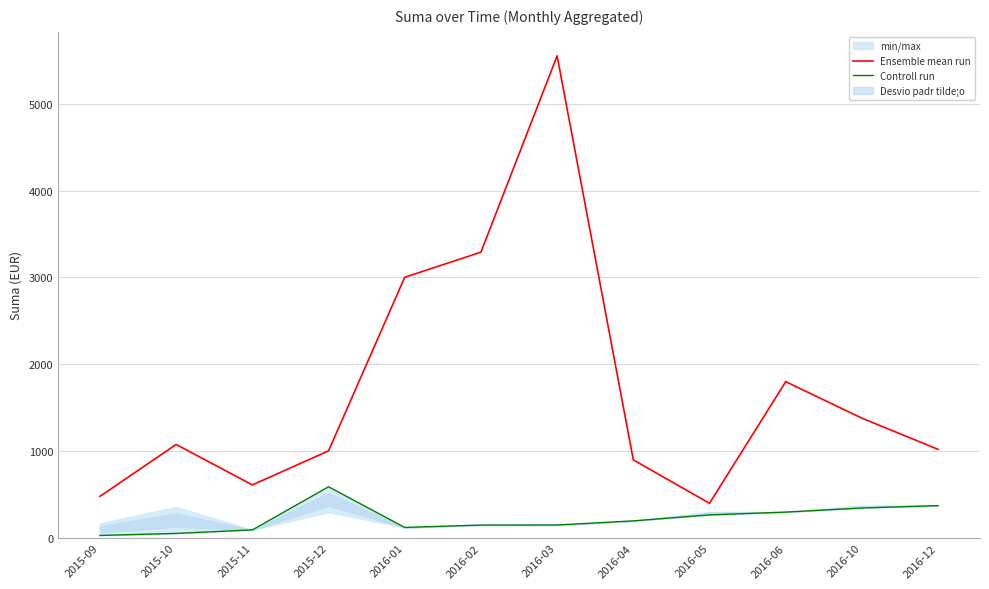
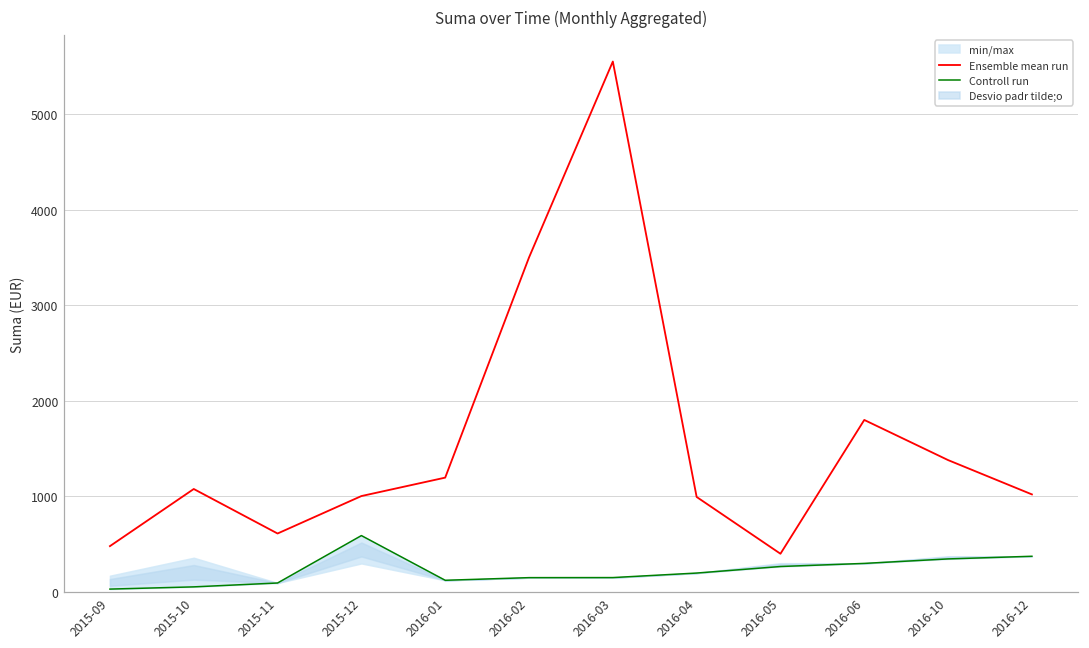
Ensemble mean run, 2016-01: 3000 -> 1200
Ensemble mean run, 2016-02: 3300 -> 3500
Ensemble mean run, 2016-04: 900 -> 1000
